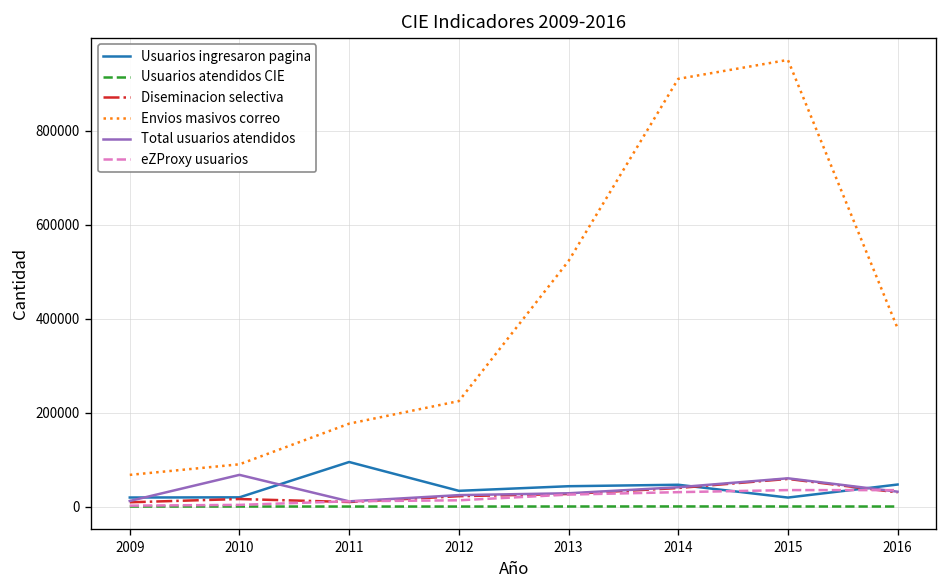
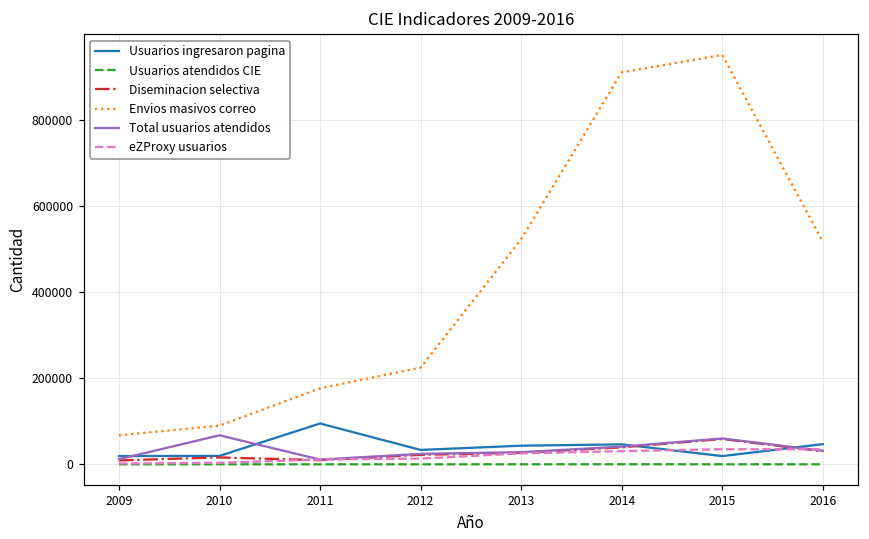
Envios masivos correo, 2016: 380000 -> 520000
